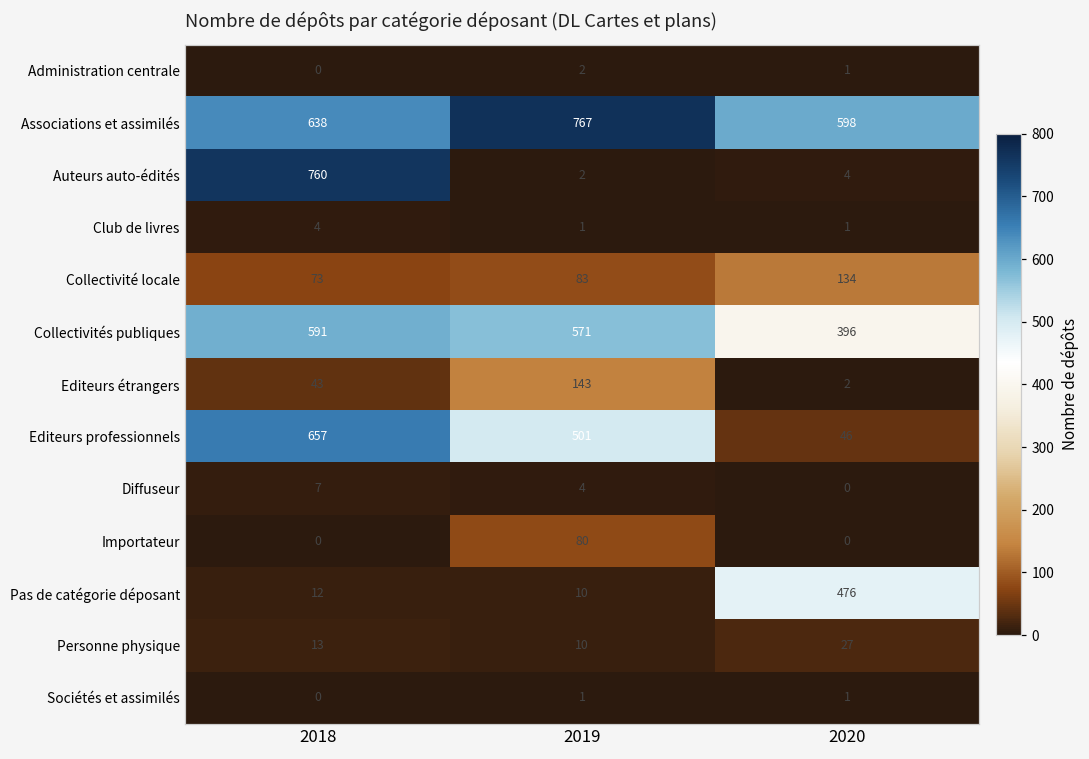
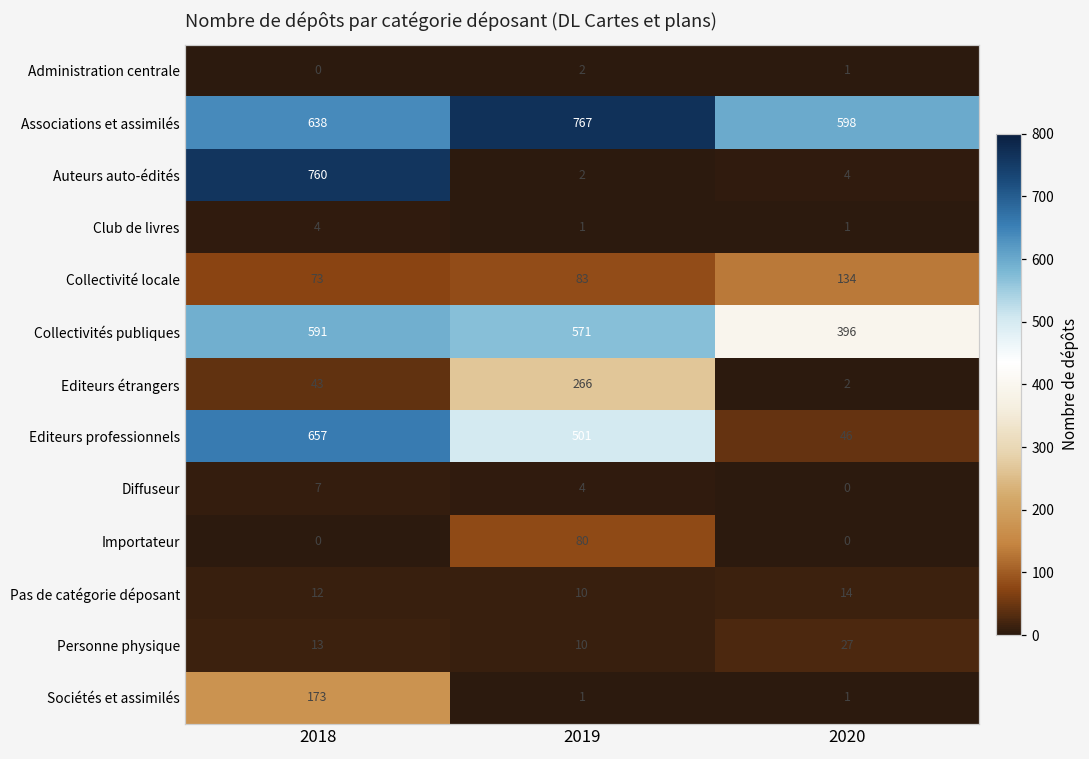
Editeurs étrangers, 2019: 143 -> 266
Pas de catégorie déposant, 2020: 476 -> 14
Sociétés et assimilés, 2018: 0 -> 173
